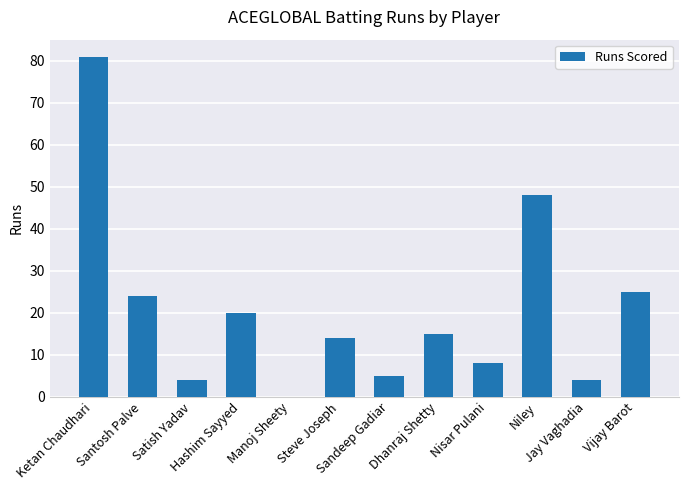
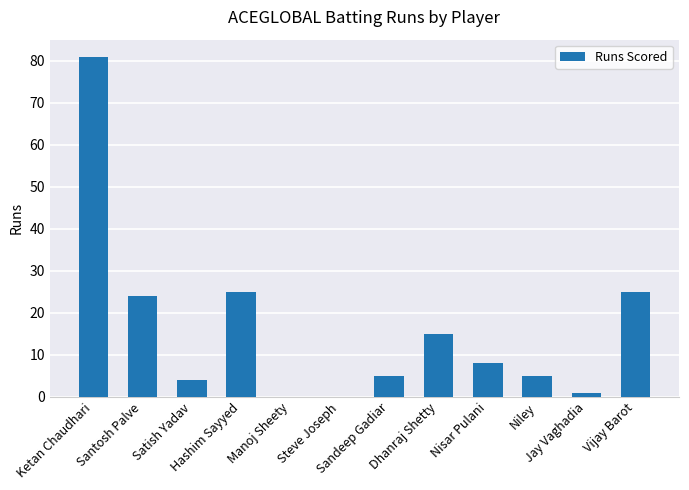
Hashim Sayyed: 20 -> 25
Steve Joseph: 14 -> 0
Niley: 48 -> 5
Jay Vaghadia: 4 -> 1
